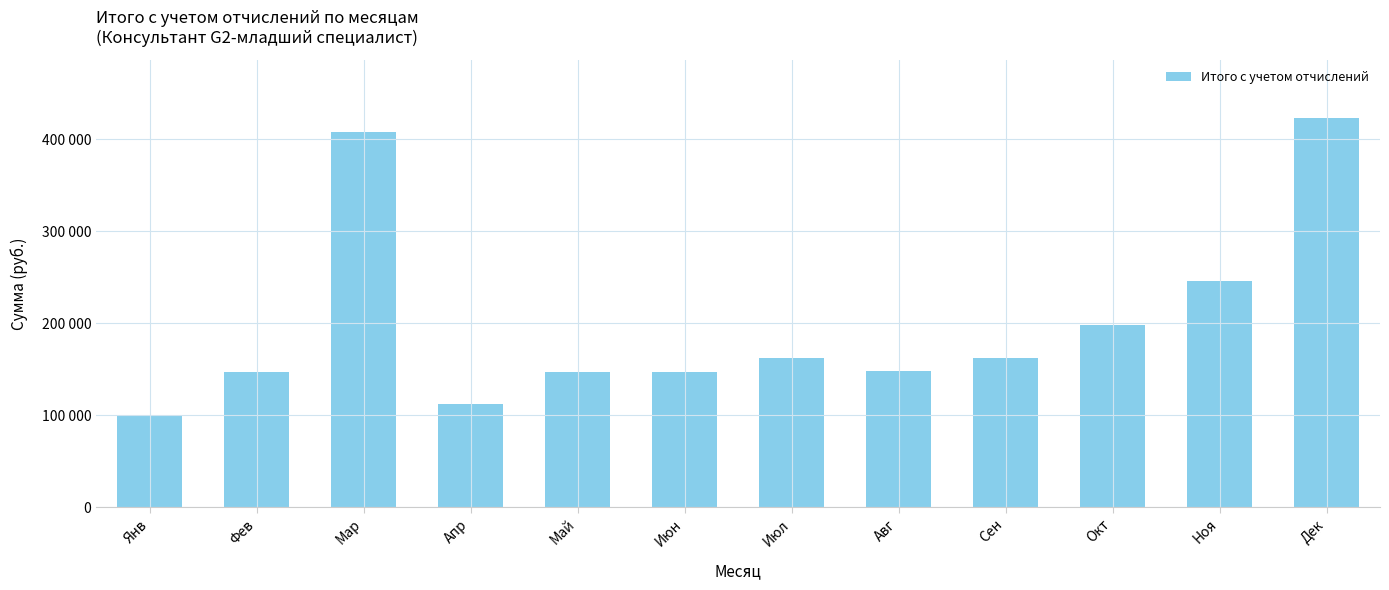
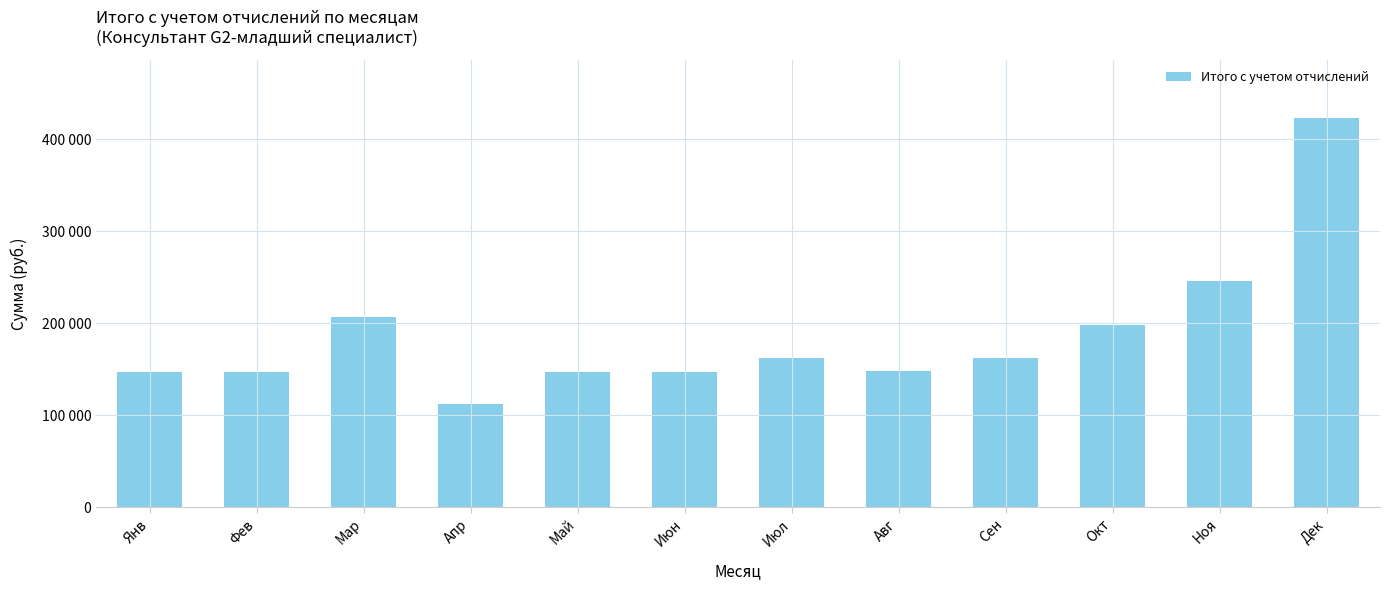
Янв: 100000 -> 150000
Мар: 410000 -> 210000
